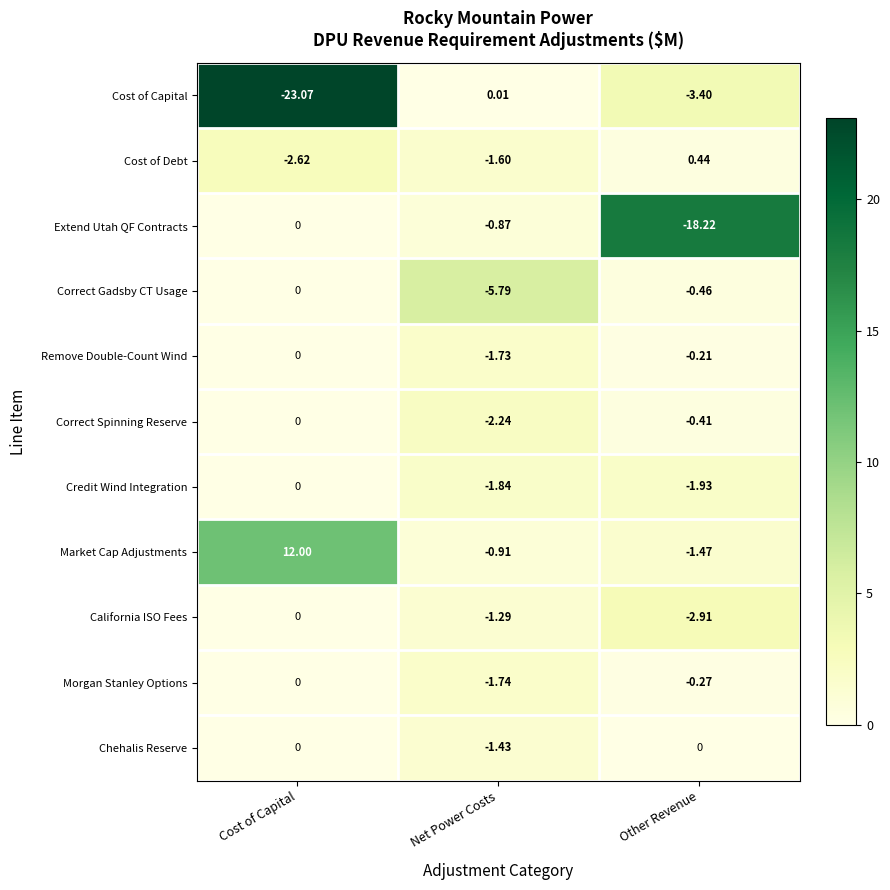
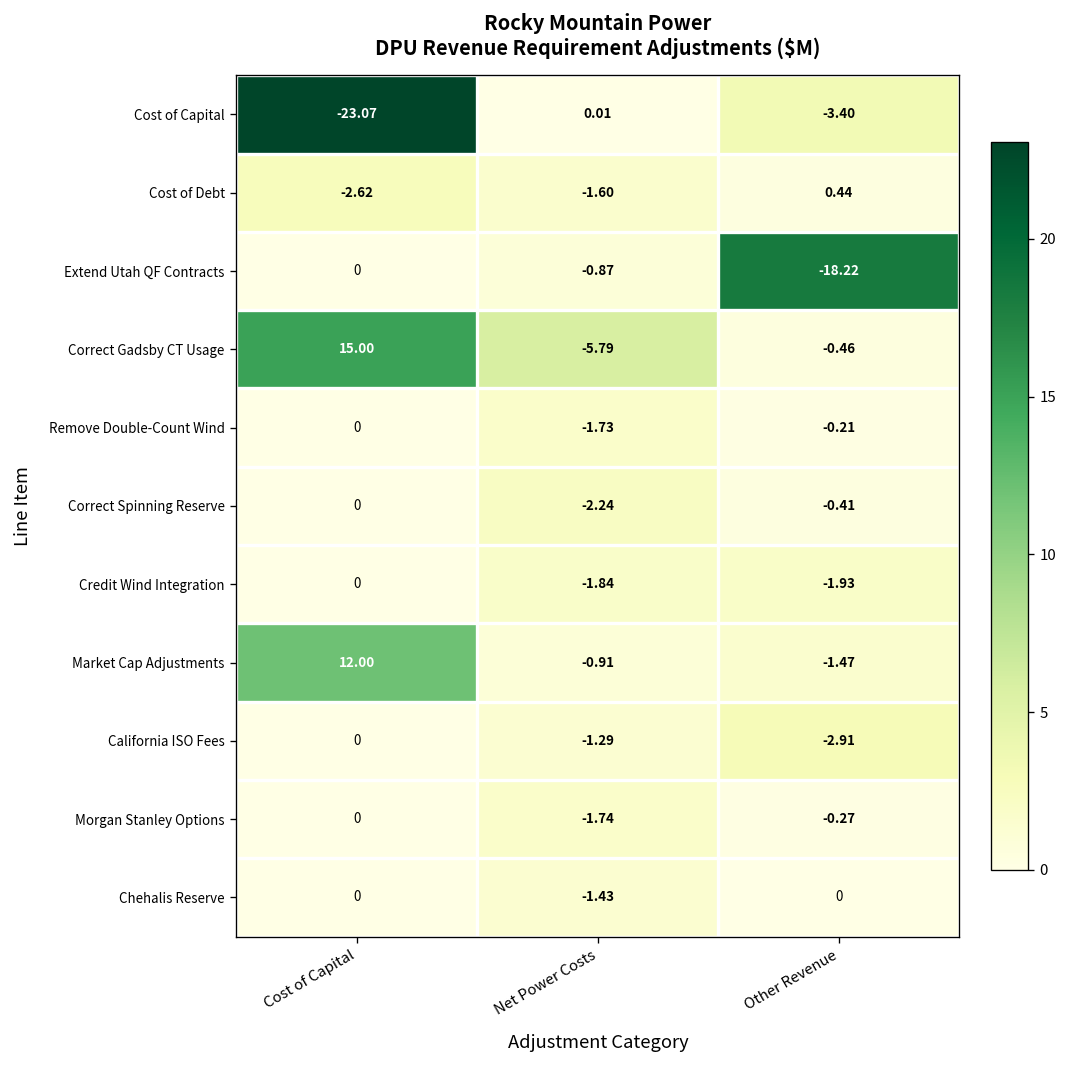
Correct Gadsby CT Usage, Cost of Capital: 0 -> 15.00
